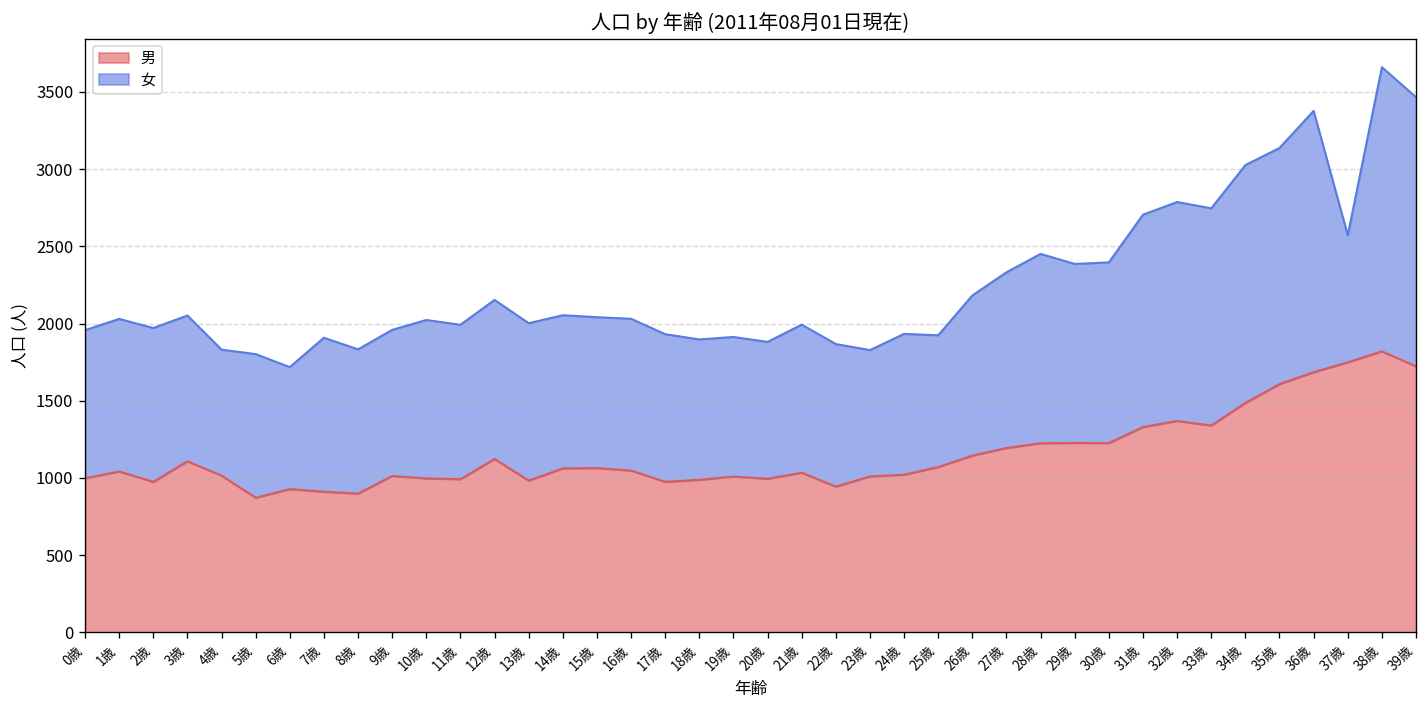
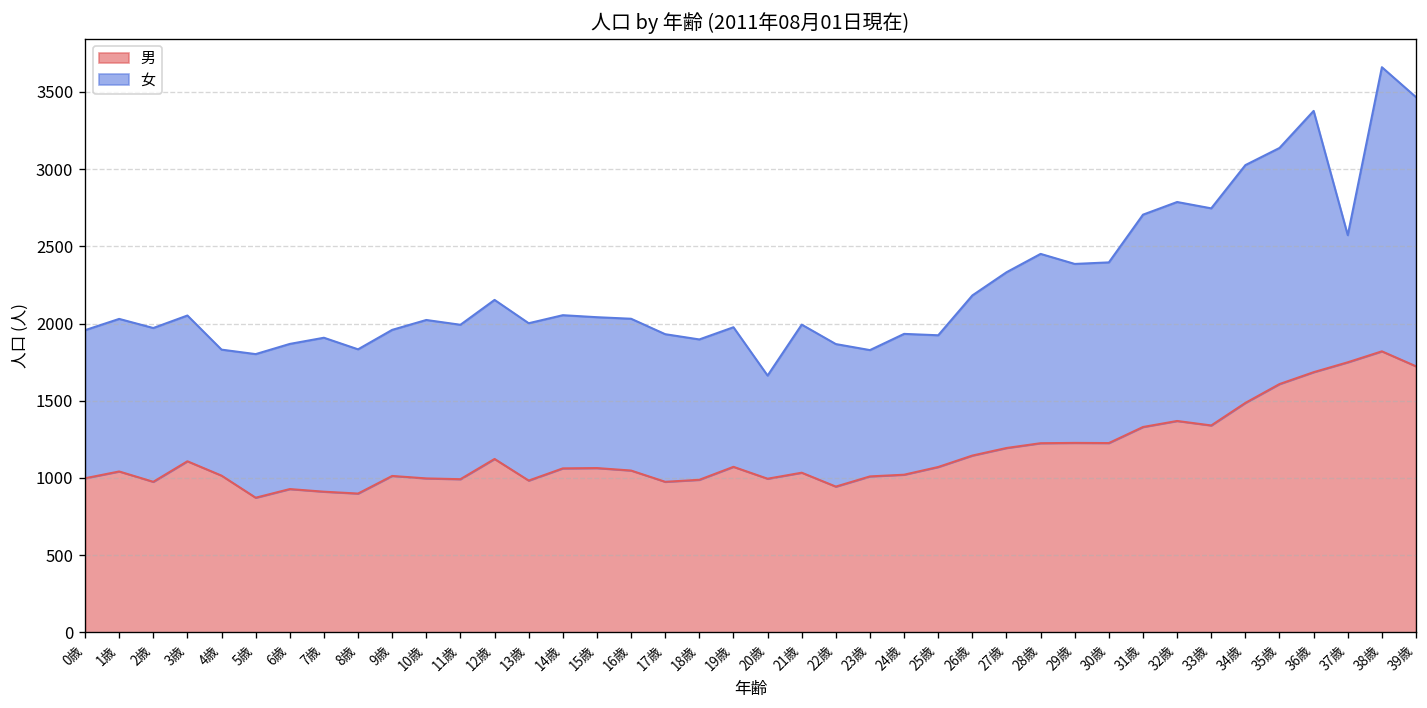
女, 6歳: 790 -> 940
男, 19歳: 1010 -> 1070
女, 20歳: 890 -> 670
